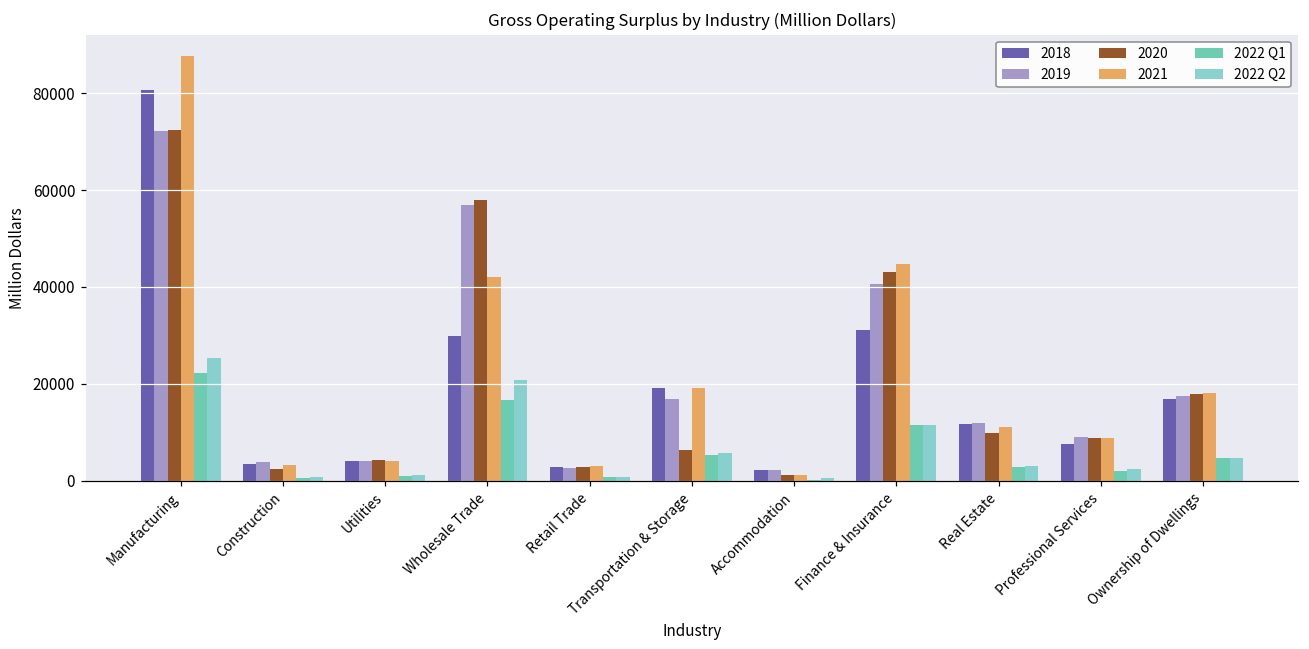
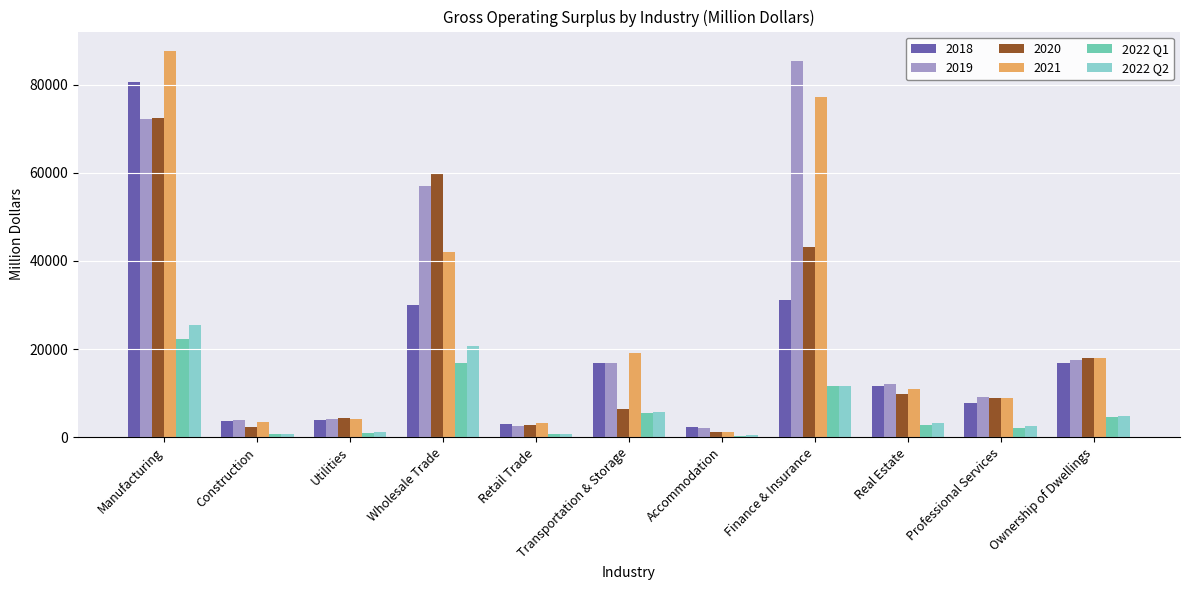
2020, Wholesale Trade: 58000 -> 60000
2018, Transportation & Storage: 19000 -> 17000
2019, Finance & Insurance: 41000 -> 85000
2021, Finance & Insurance: 45000 -> 77000
